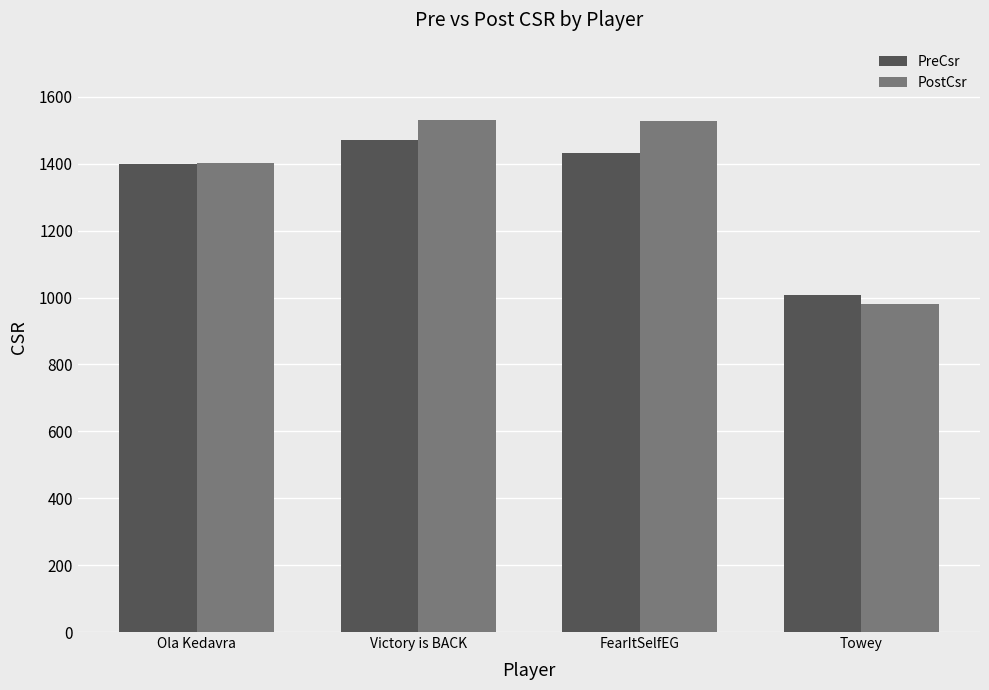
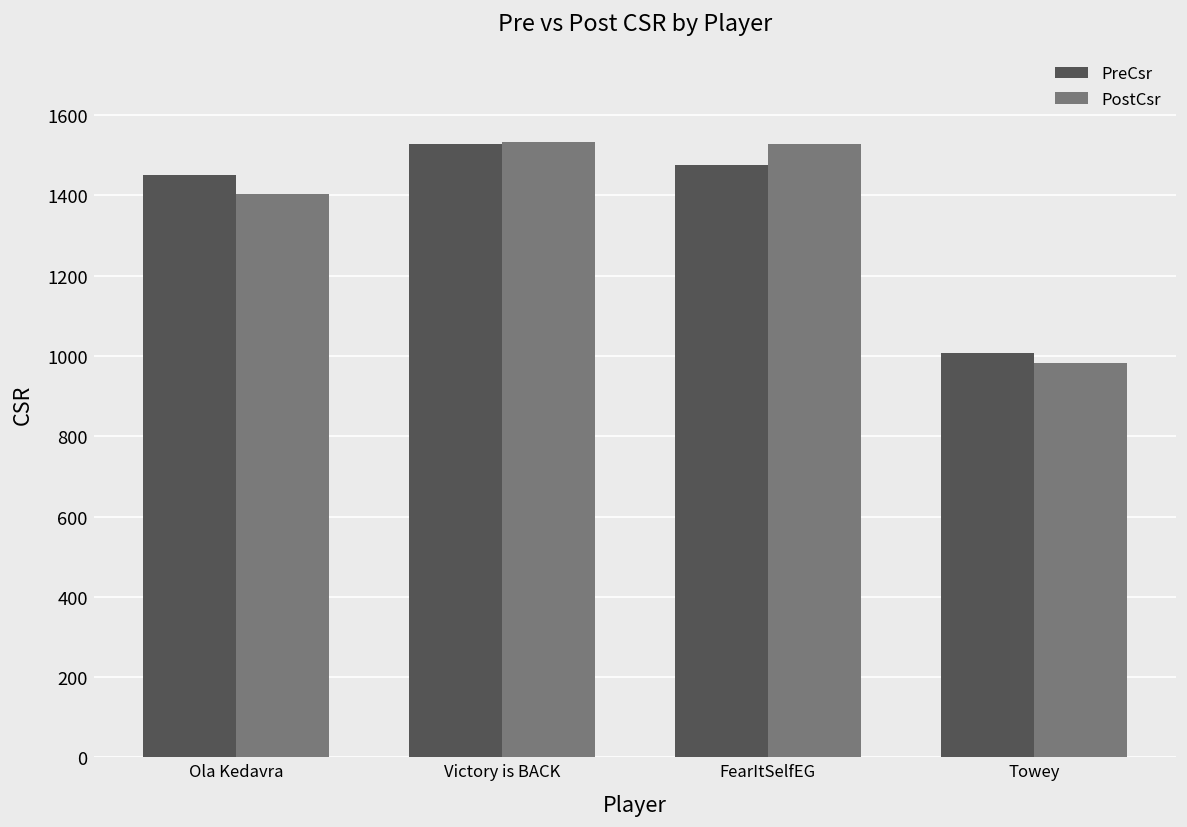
PreCsr, Ola Kedavra: 1400 -> 1450
PreCsr, Victory is BACK: 1470 -> 1530
PreCsr, FearItSelfEG: 1430 -> 1480
